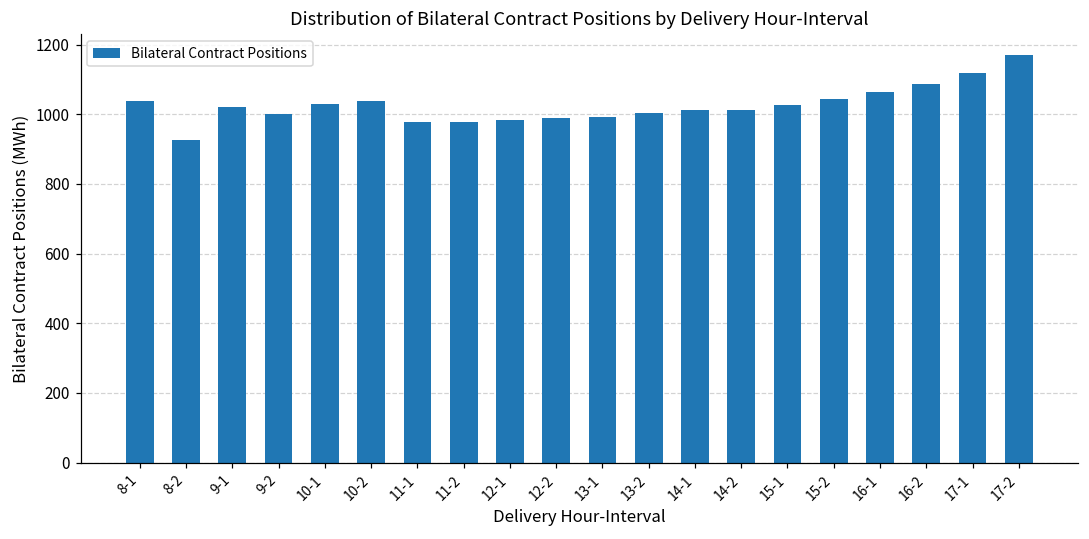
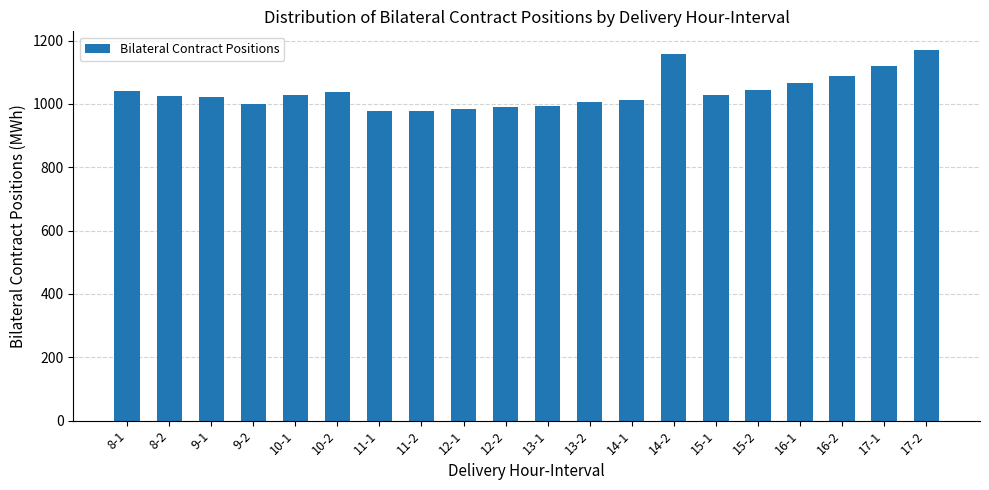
8-2: 930 -> 1020
14-2: 1010 -> 1160
